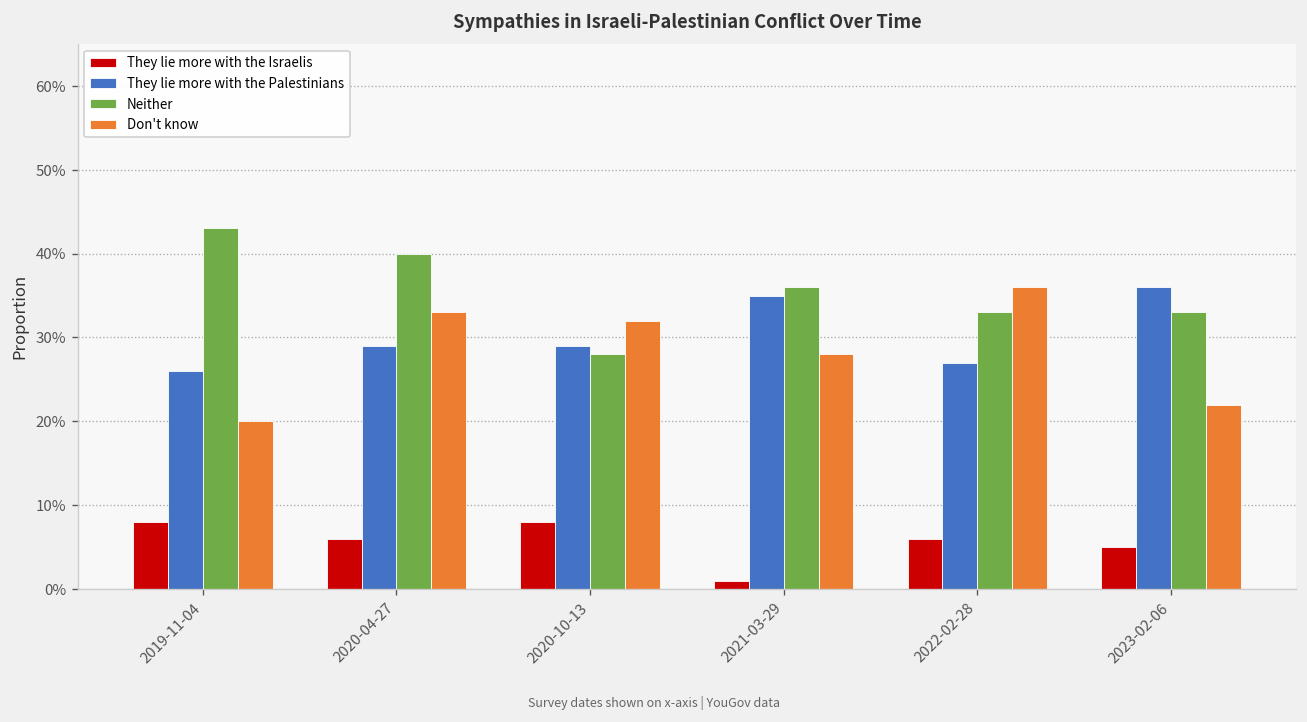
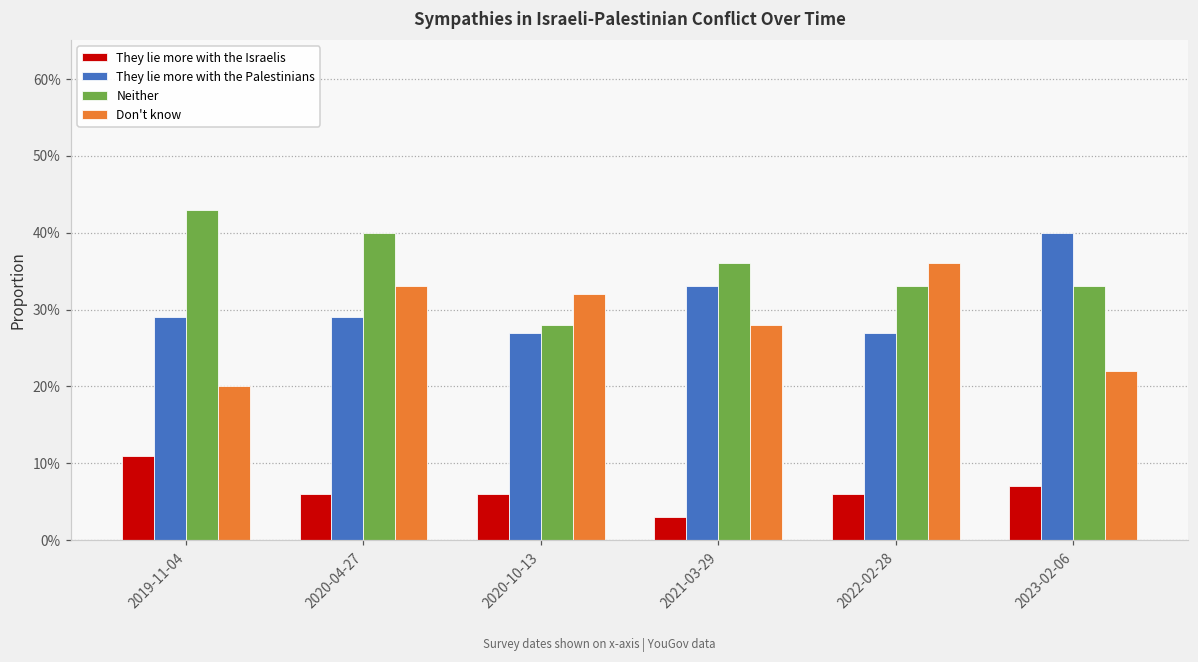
They lie more with the Israelis, 2019-11-04: 8% -> 11%
They lie more with the Palestinians, 2019-11-04: 26% -> 29%
They lie more with the Israelis, 2020-10-13: 8% -> 6%
They lie more with the Palestinians, 2020-10-13: 29% -> 27%
They lie more with the Israelis, 2021-03-29: 1% -> 3%
They lie more with the Palestinians, 2021-03-29: 35% -> 33%
They lie more with the Israelis, 2023-02-06: 5% -> 7%
They lie more with the Palestinians, 2023-02-06: 36% -> 40%
